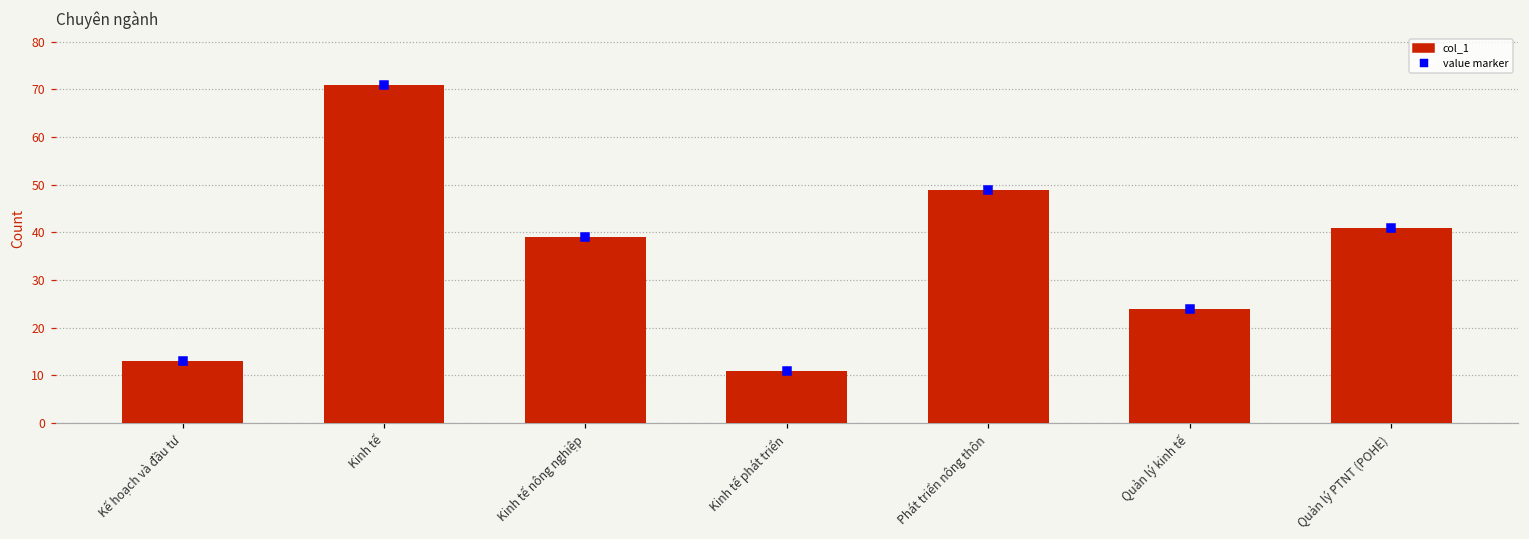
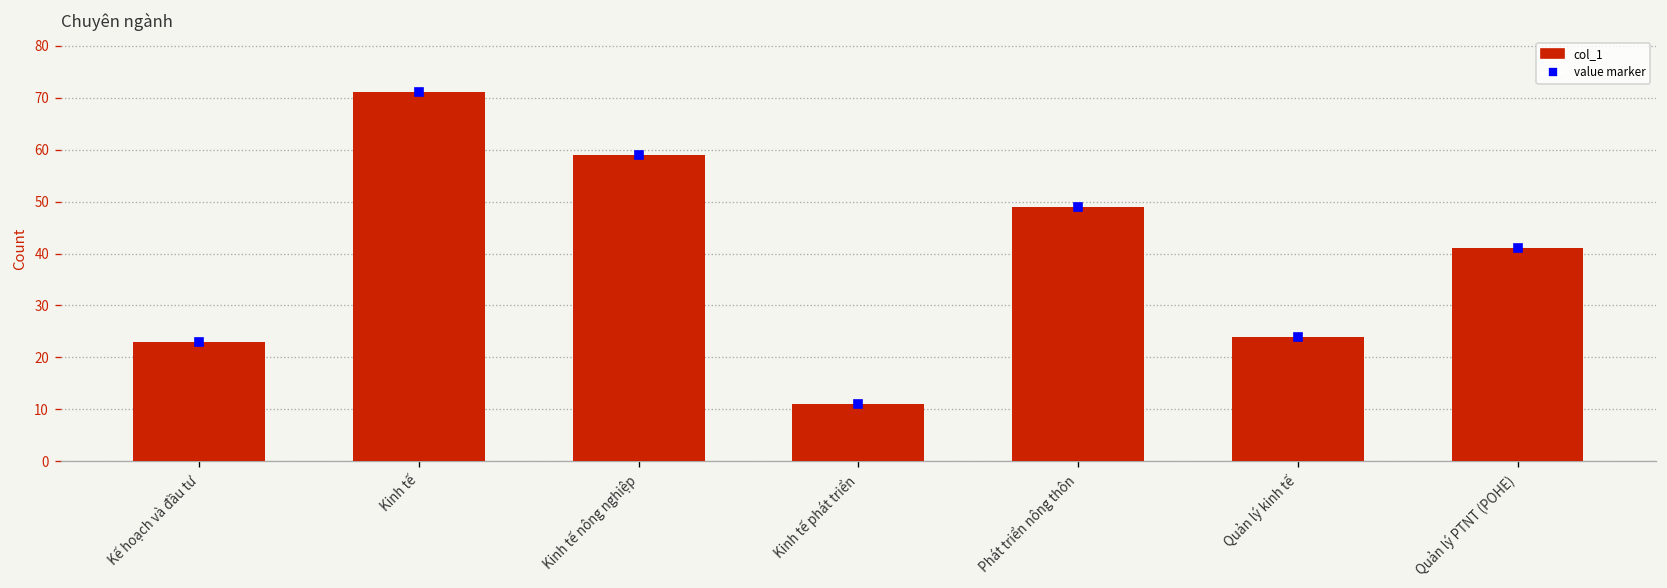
col_1, Kế hoạch và đầu tư: 13 -> 23
col_1, Kinh tế nông nghiệp: 39 -> 59
